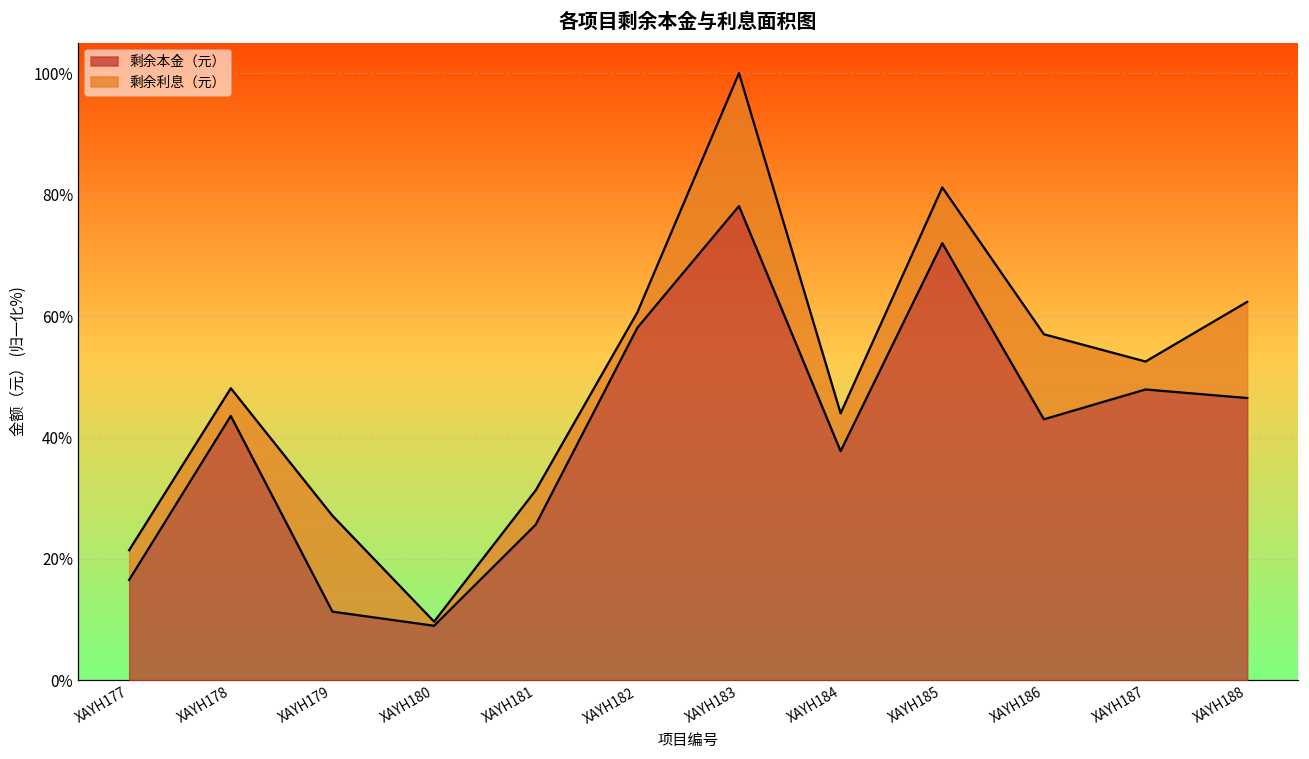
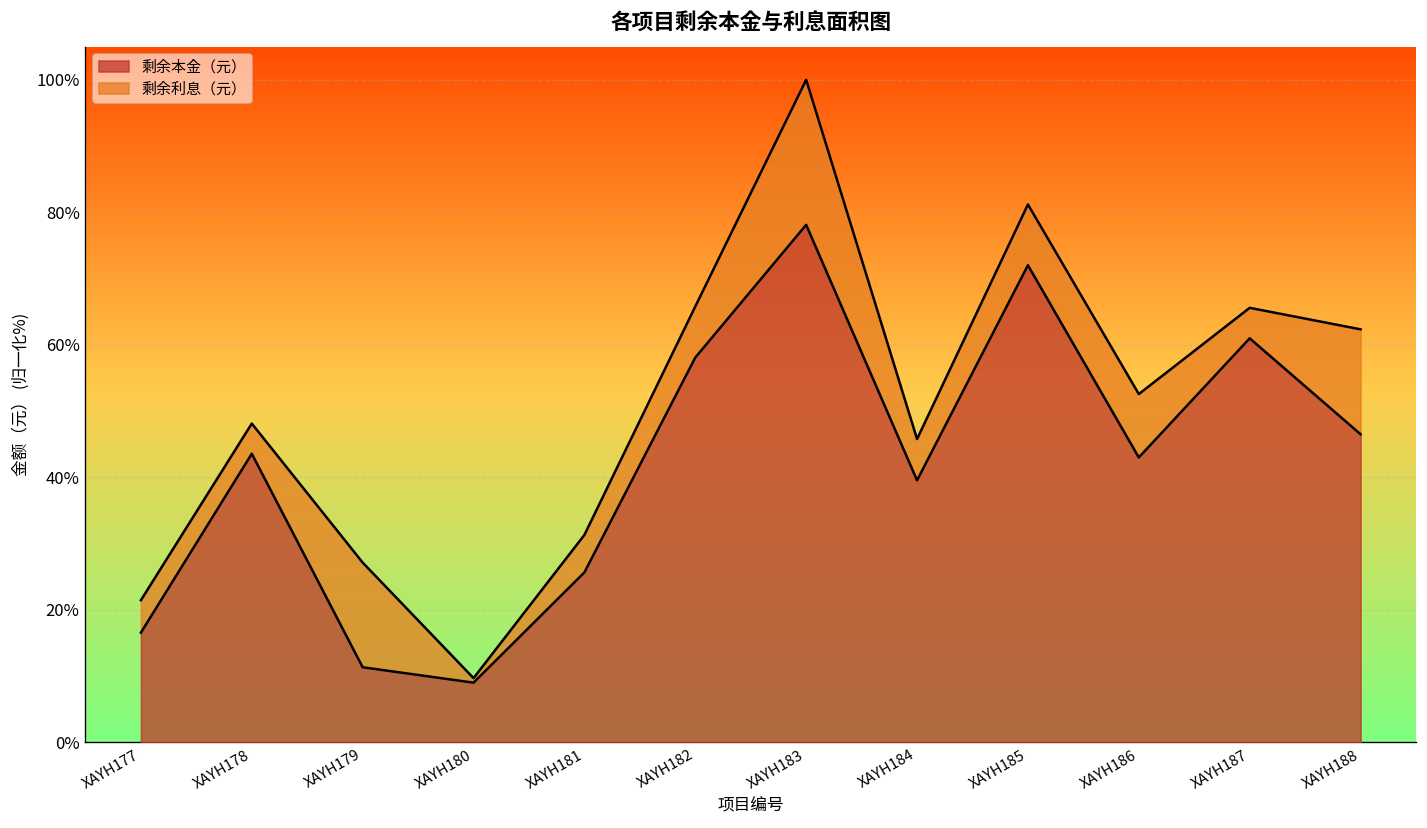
剩余利息（元）, XAYH182: 3% -> 8%
剩余本金（元）, XAYH184: 38% -> 40%
剩余利息（元）, XAYH186: 14% -> 10%
剩余本金（元）, XAYH187: 48% -> 61%
